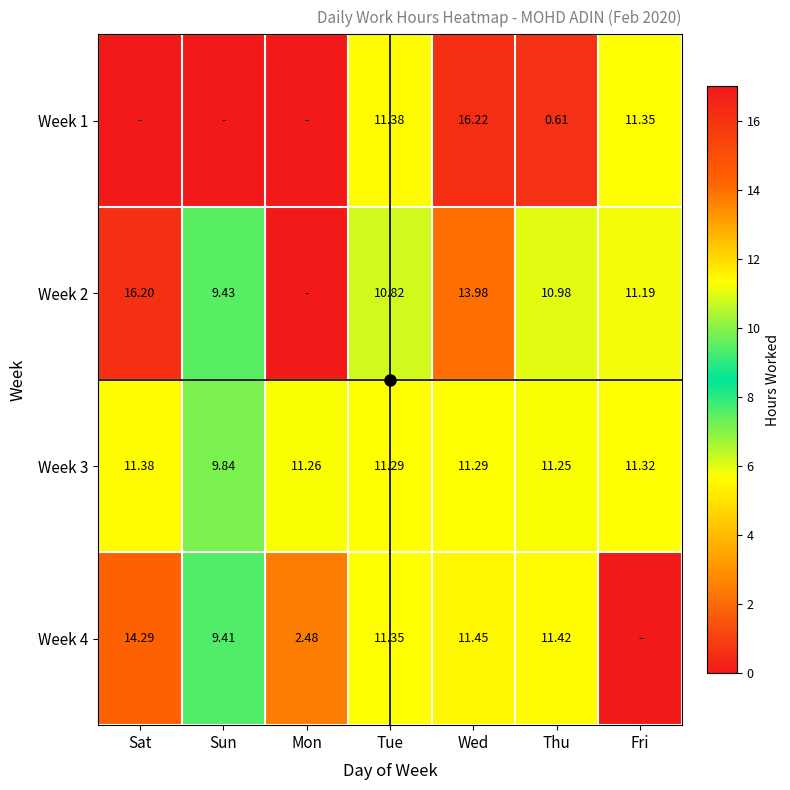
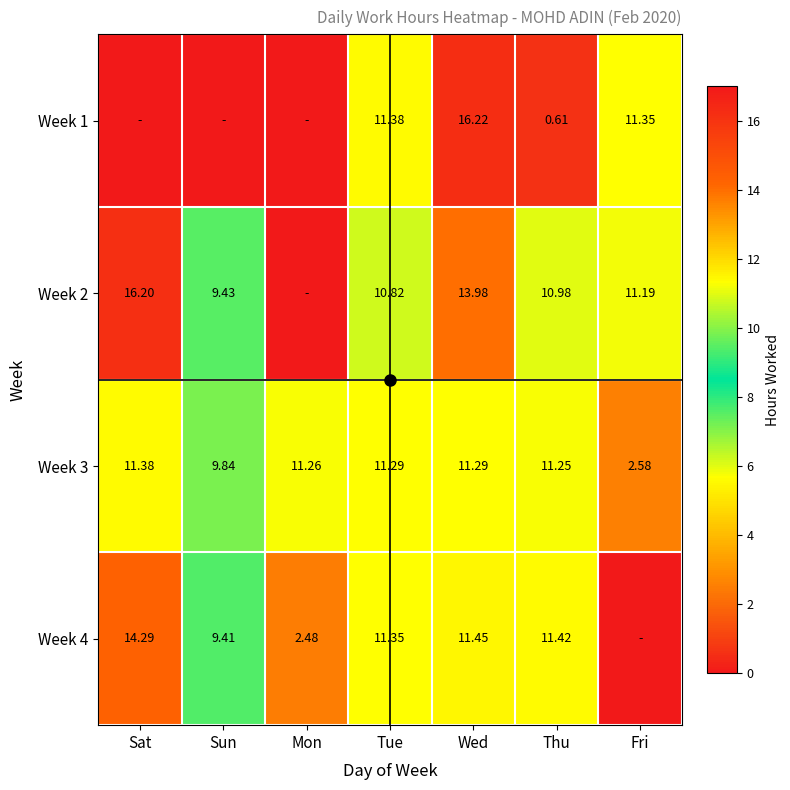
Week 3, Fri: 11.32 -> 2.58
